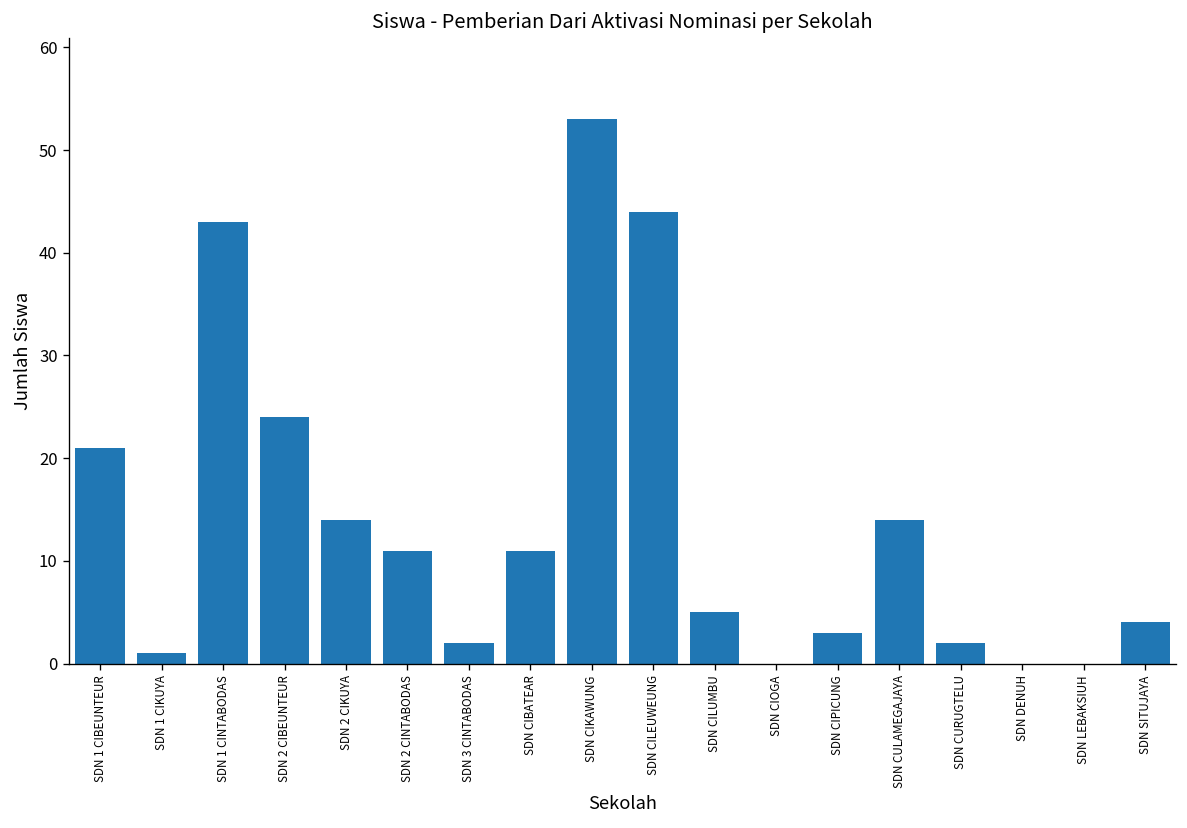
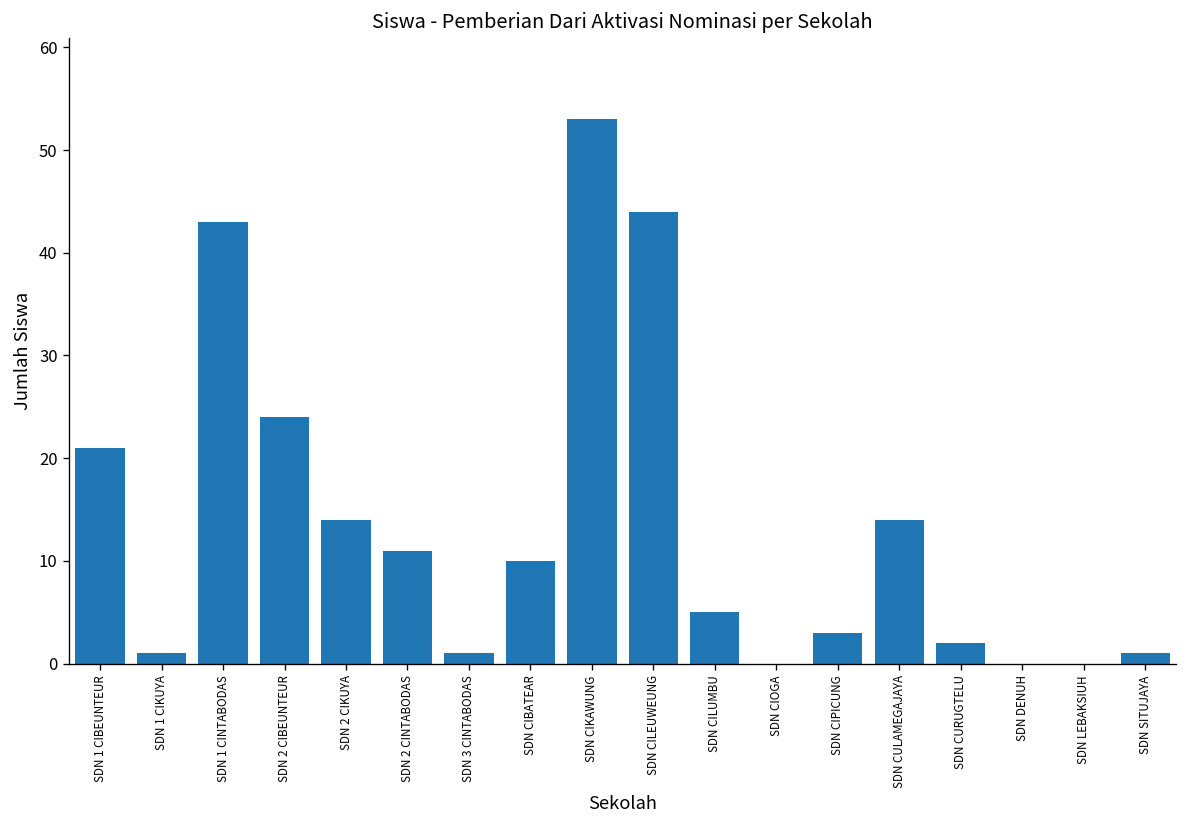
SDN 3 CINTABODAS: 2 -> 1
SDN CIBATEAR: 11 -> 10
SDN SITUJAYA: 4 -> 1
